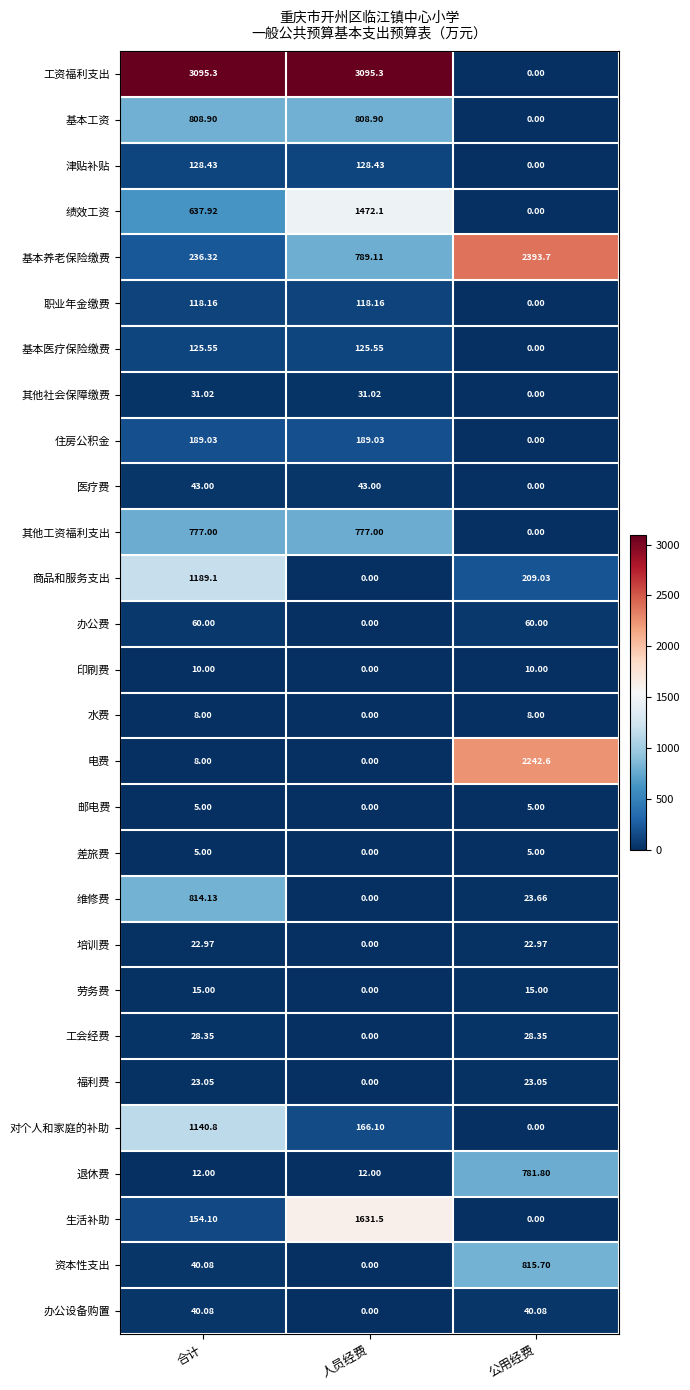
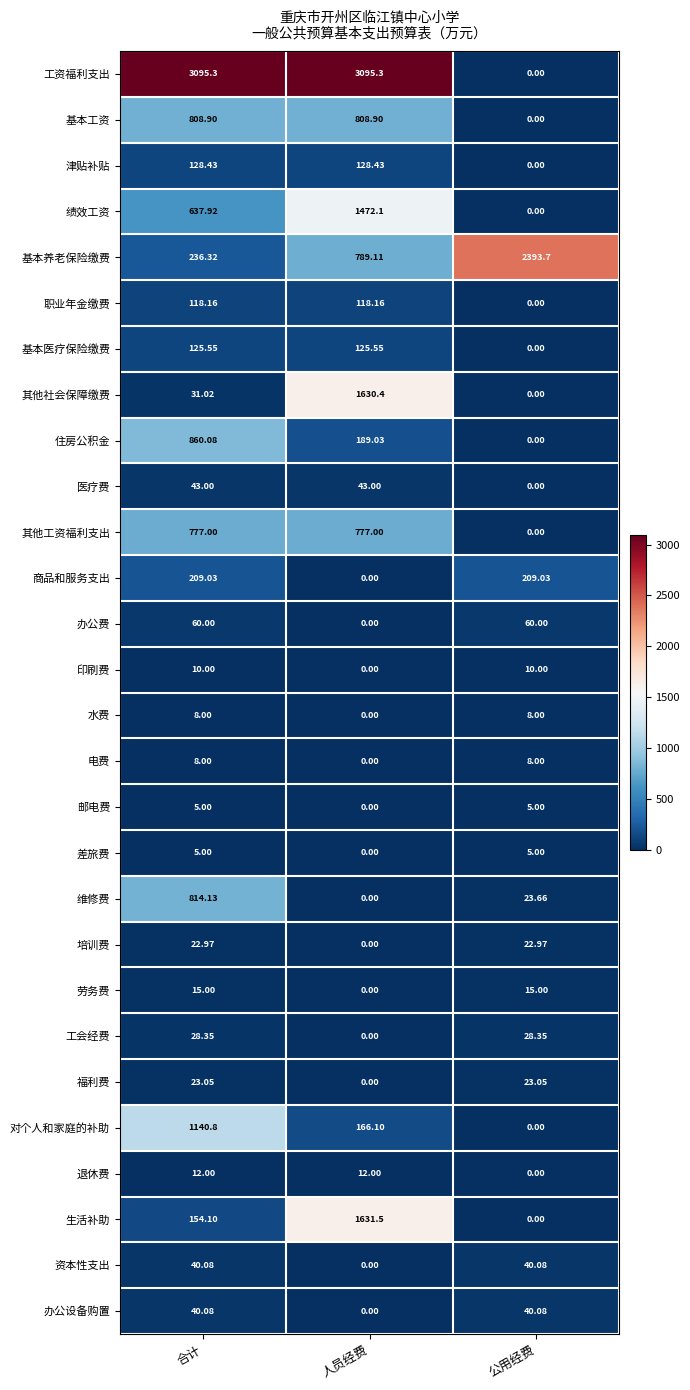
其他社会保障缴费, 人员经费: 31.02 -> 1630.4
住房公积金, 合计: 189.03 -> 860.08
商品和服务支出, 合计: 1189.1 -> 209.03
电费, 公用经费: 2242.6 -> 8.00
退休费, 公用经费: 781.80 -> 0.00
资本性支出, 公用经费: 815.70 -> 40.08
